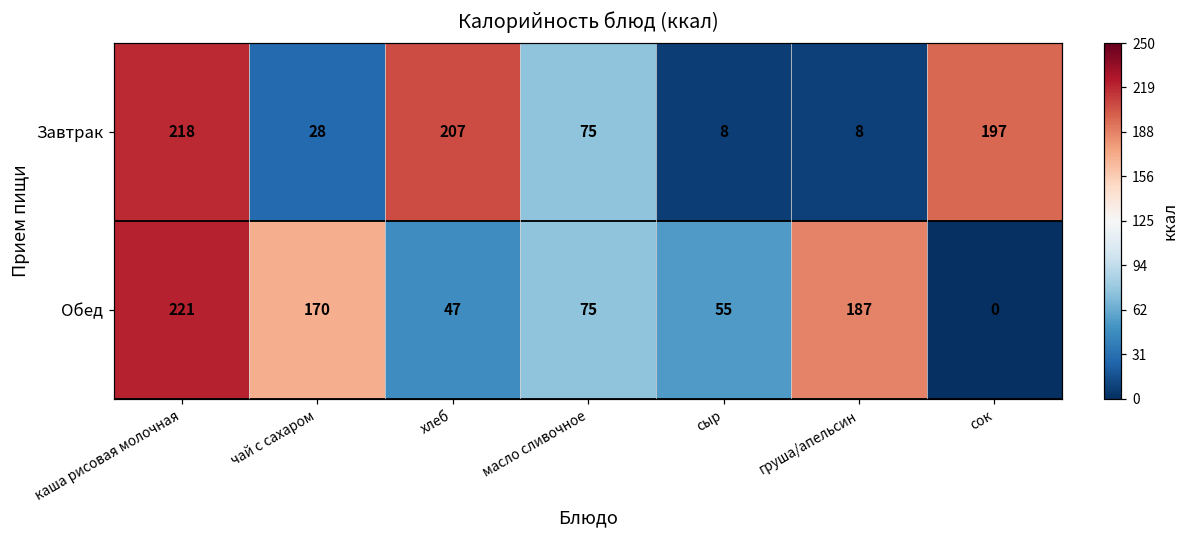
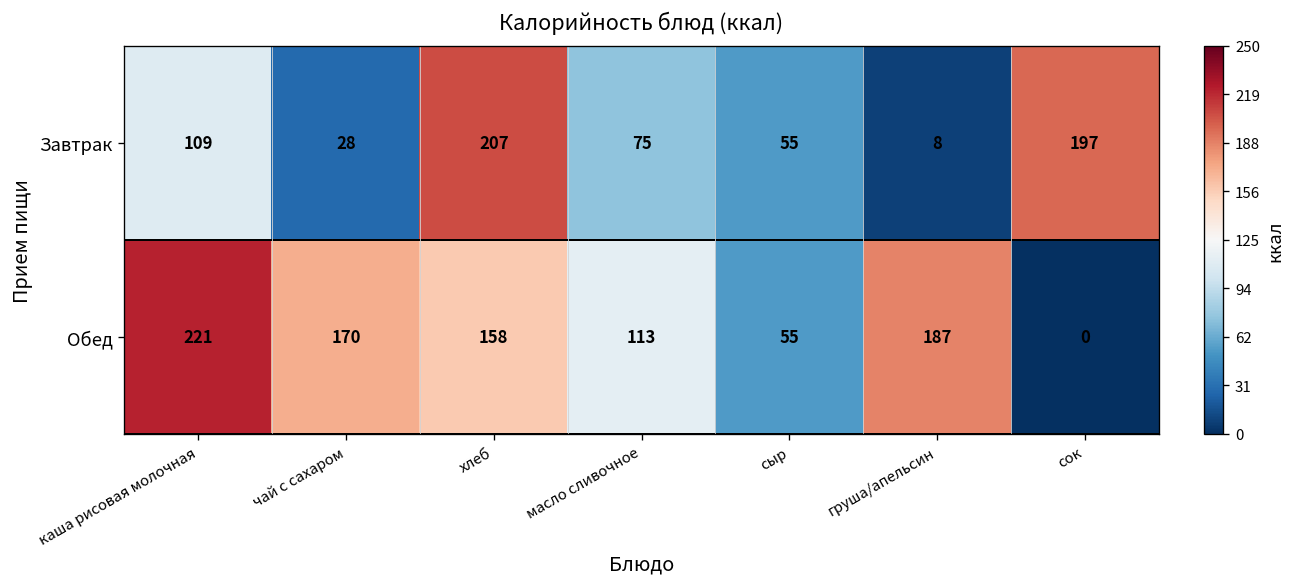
Завтрак, каша рисовая молочная: 218 -> 109
Завтрак, сыр: 8 -> 55
Обед, хлеб: 47 -> 158
Обед, масло сливочное: 75 -> 113
